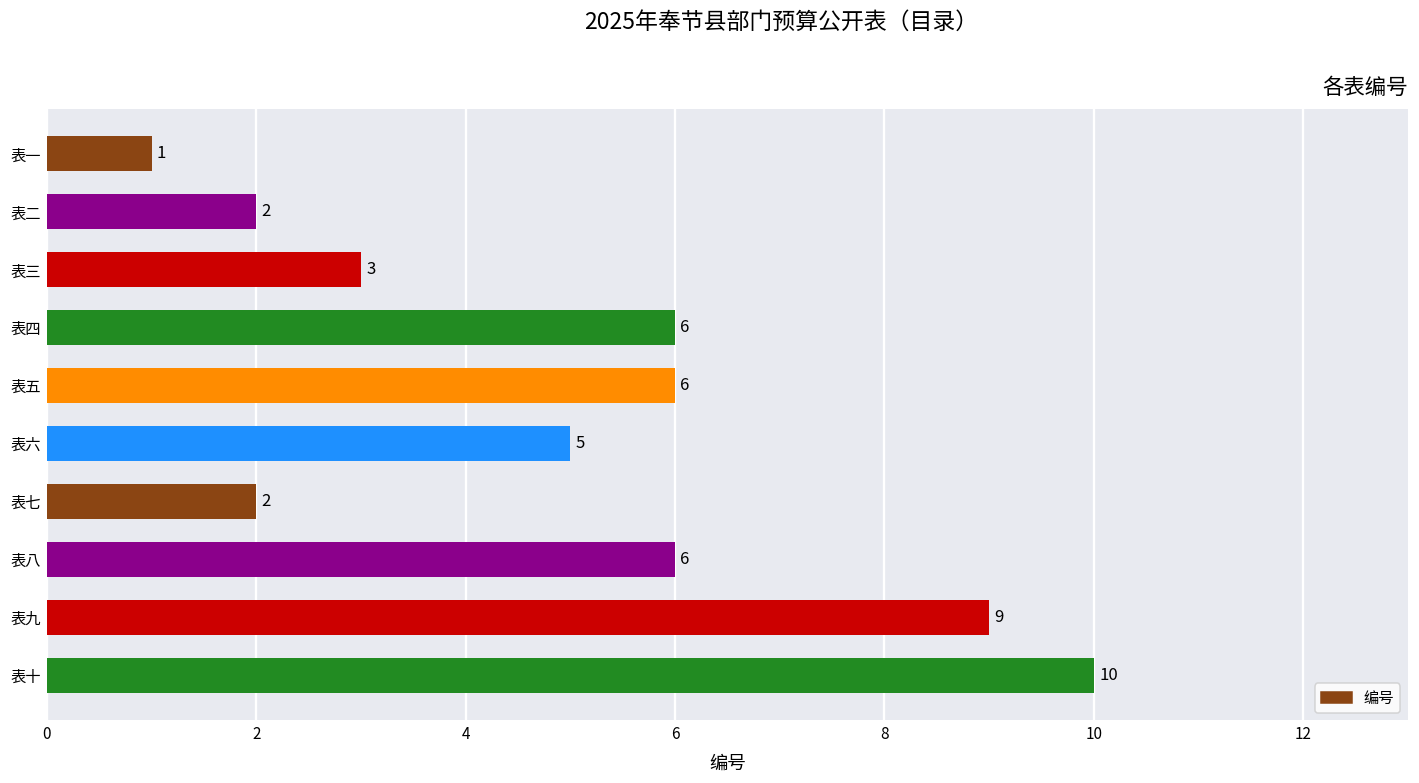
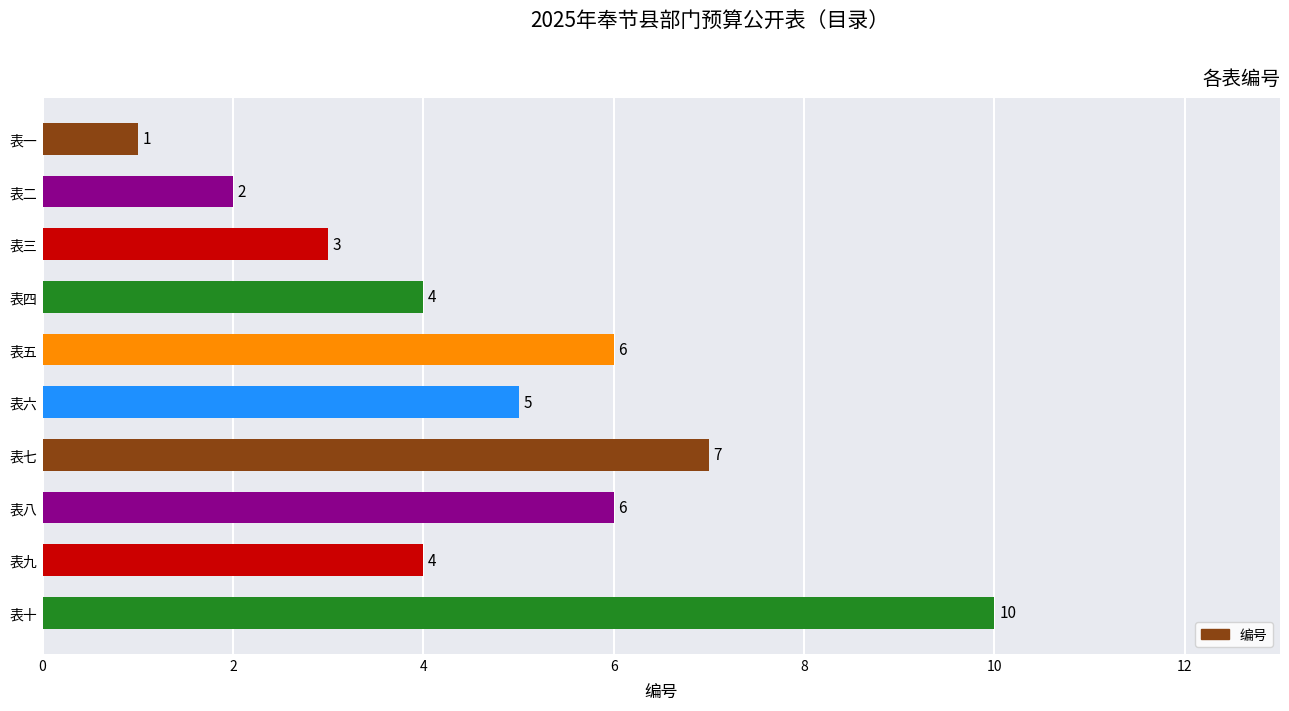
表四: 6 -> 4
表七: 2 -> 7
表九: 9 -> 4
